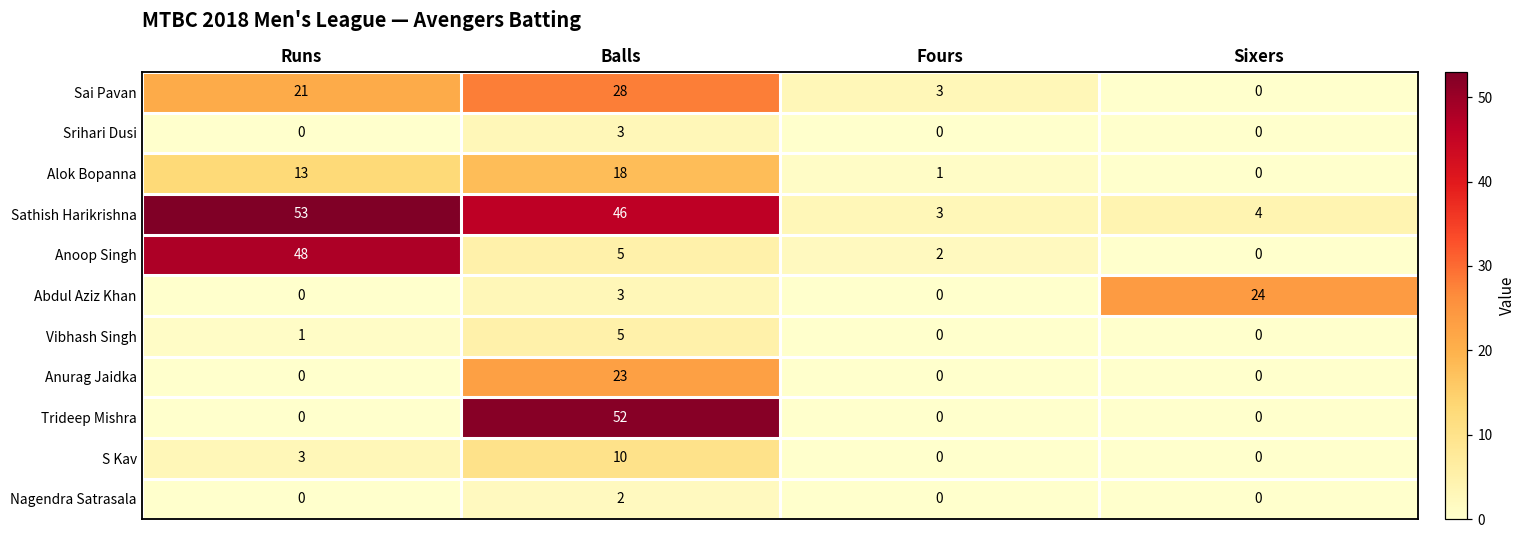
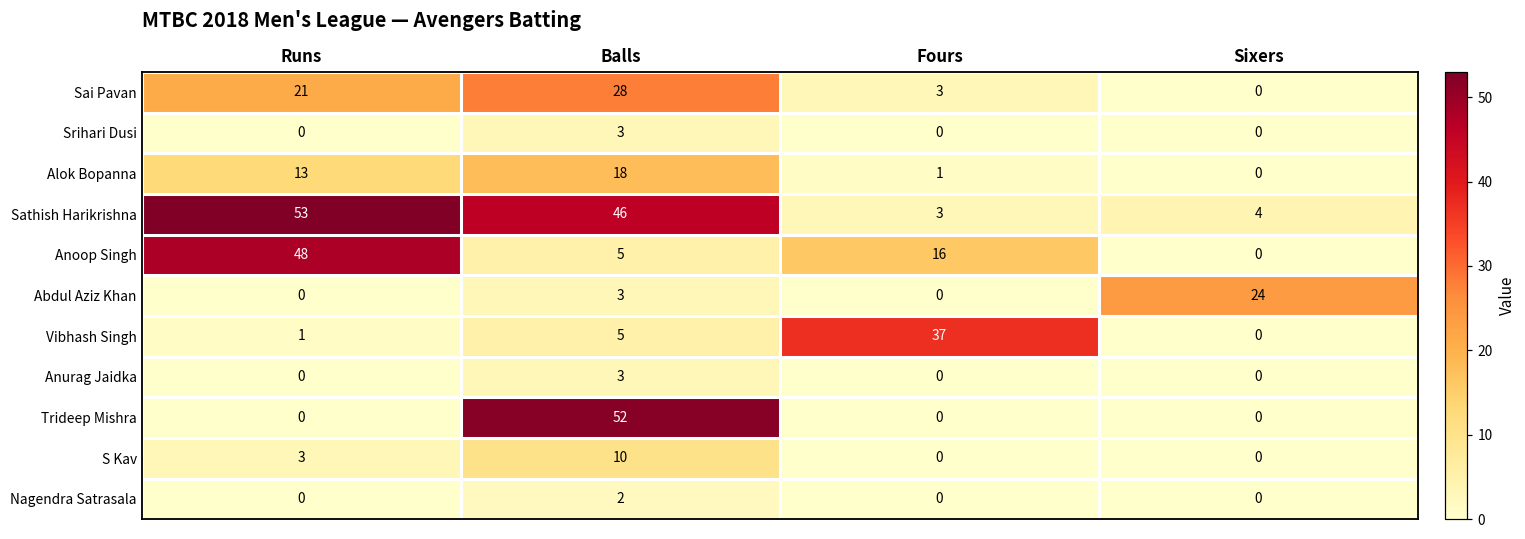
Anoop Singh, Fours: 2 -> 16
Vibhash Singh, Fours: 0 -> 37
Anurag Jaidka, Balls: 23 -> 3
